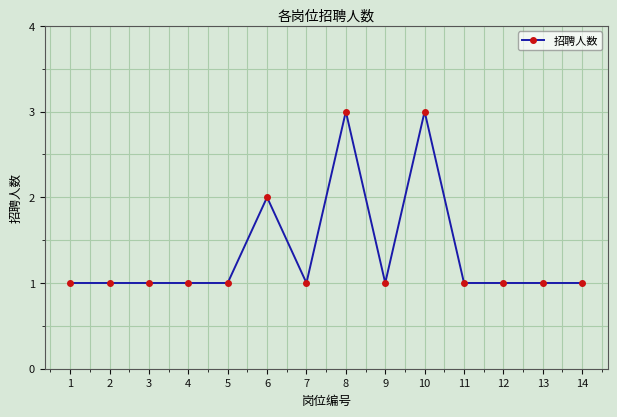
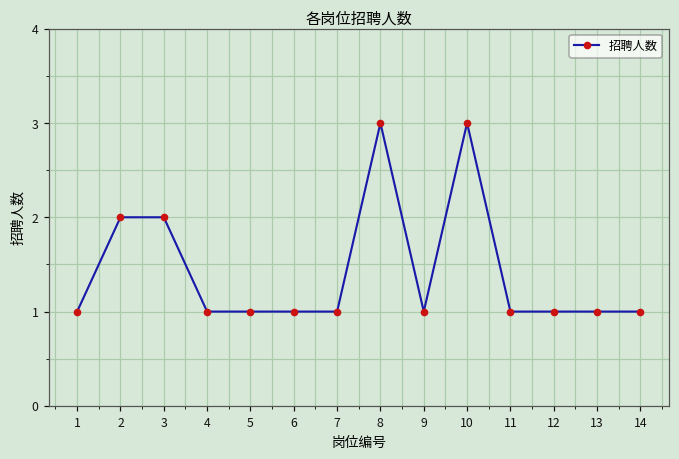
2: 1 -> 2
3: 1 -> 2
6: 2 -> 1
